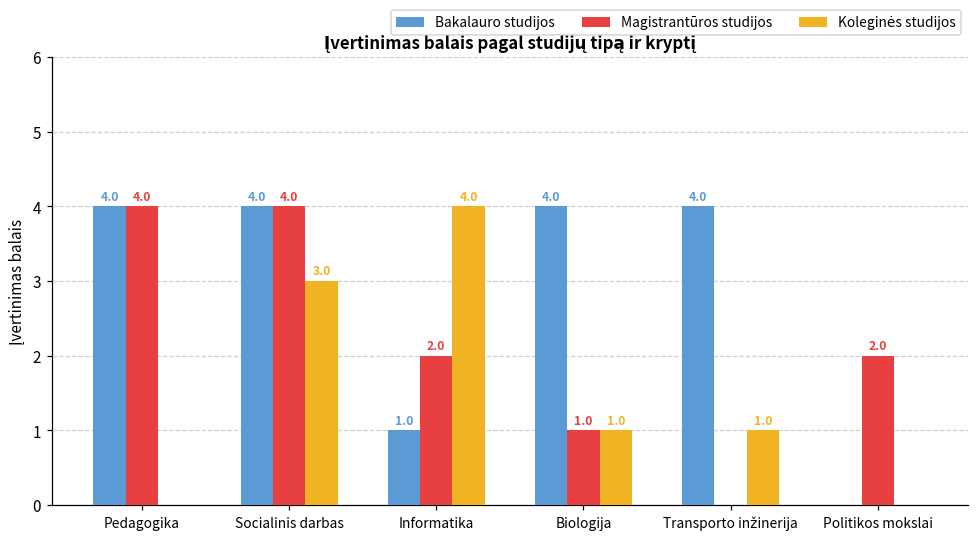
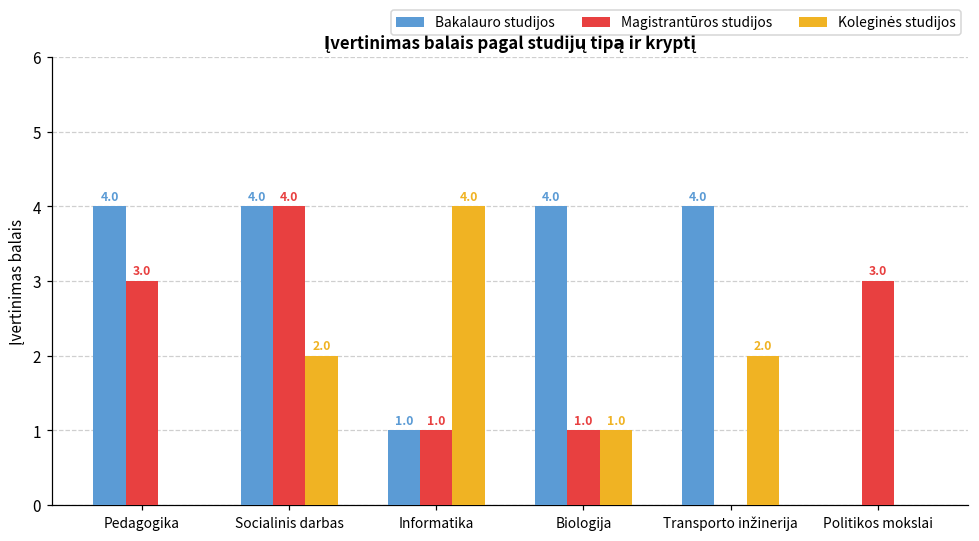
Magistrantūros studijos, Pedagogika: 4.0 -> 3.0
Koleginės studijos, Socialinis darbas: 3.0 -> 2.0
Magistrantūros studijos, Informatika: 2.0 -> 1.0
Koleginės studijos, Transporto inžinerija: 1.0 -> 2.0
Magistrantūros studijos, Politikos mokslai: 2.0 -> 3.0
